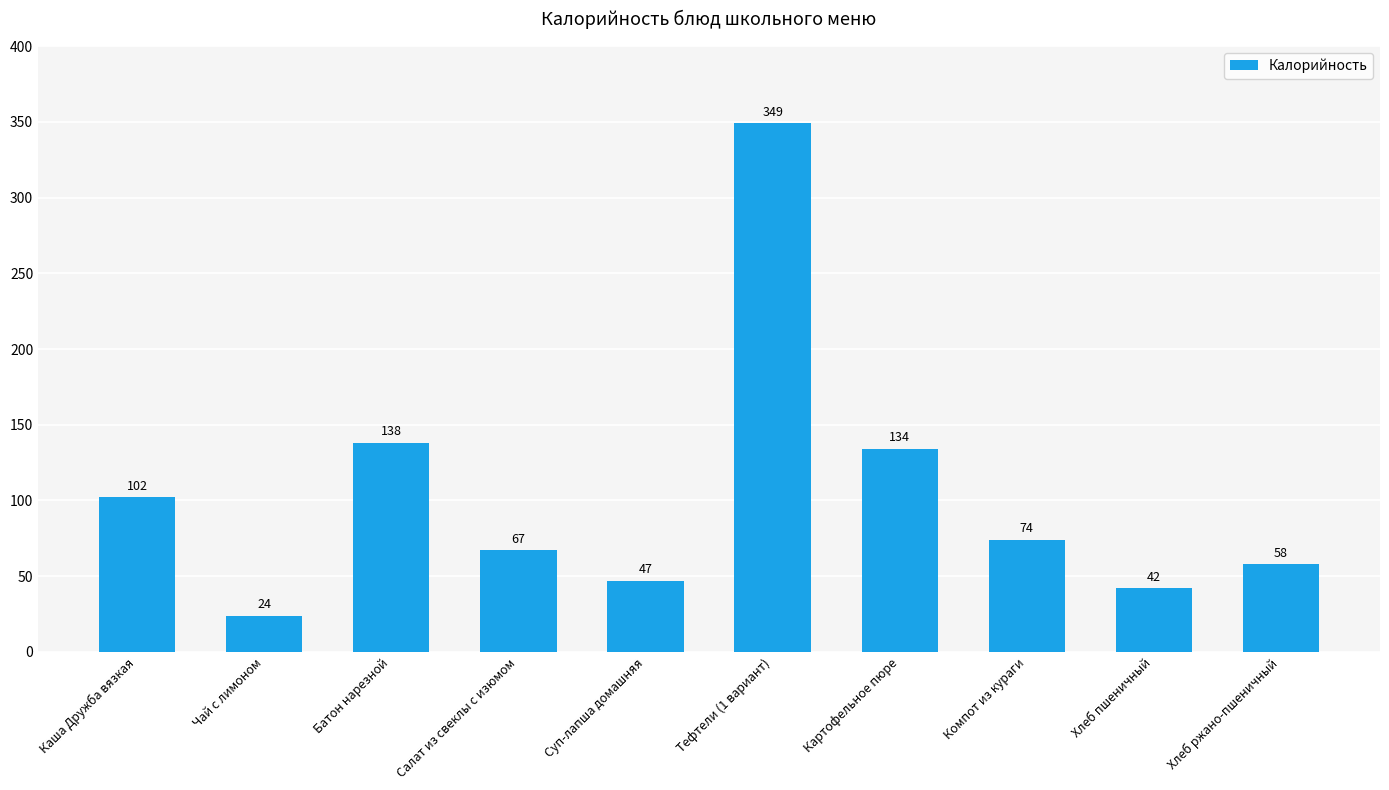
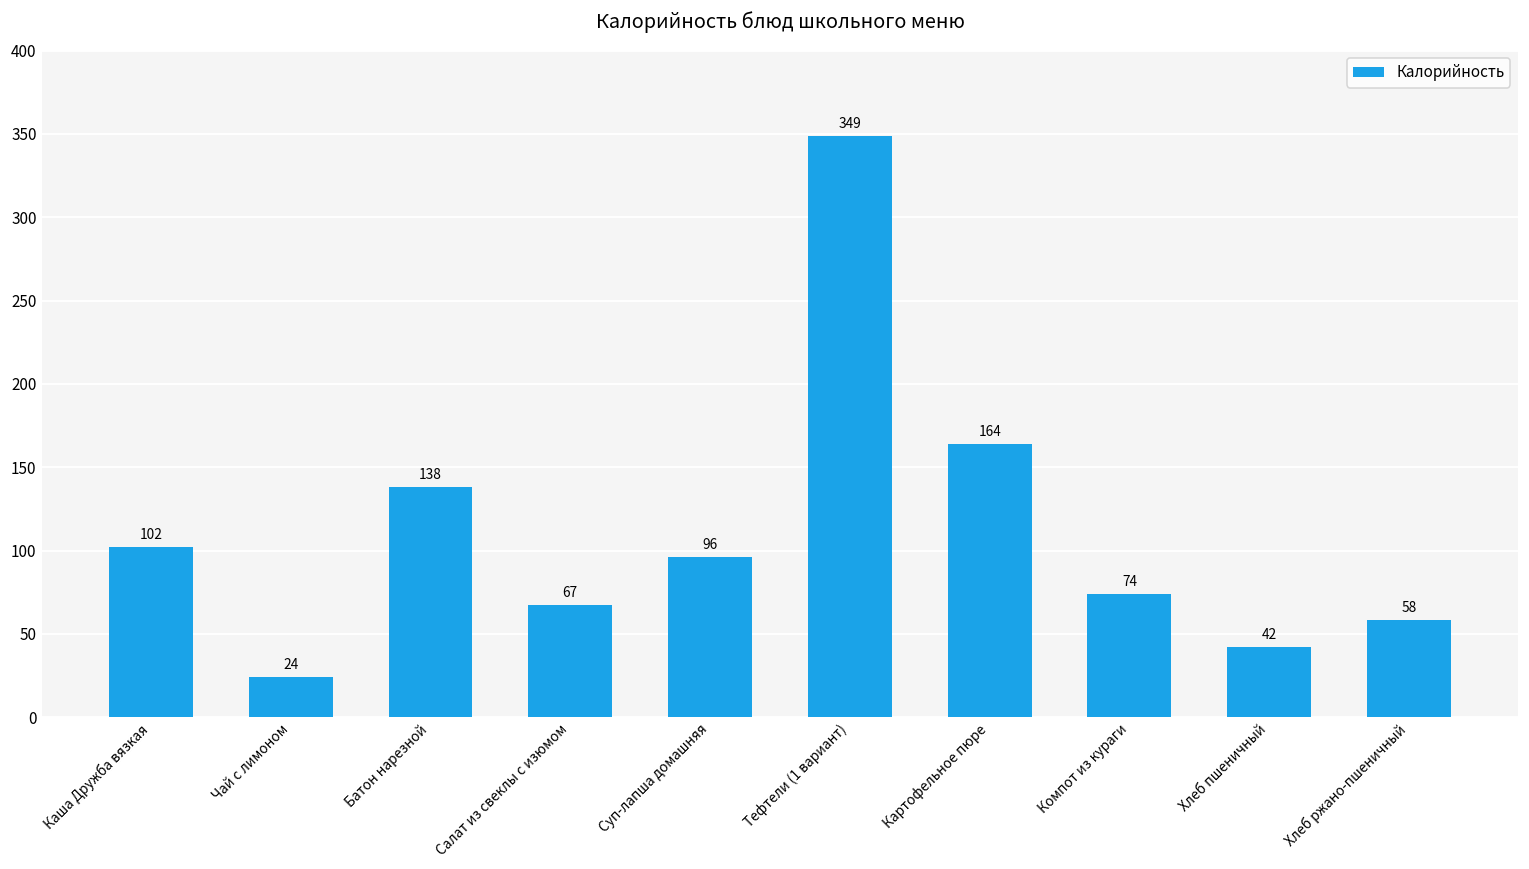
Суп-лапша домашняя: 47 -> 96
Картофельное пюре: 134 -> 164
